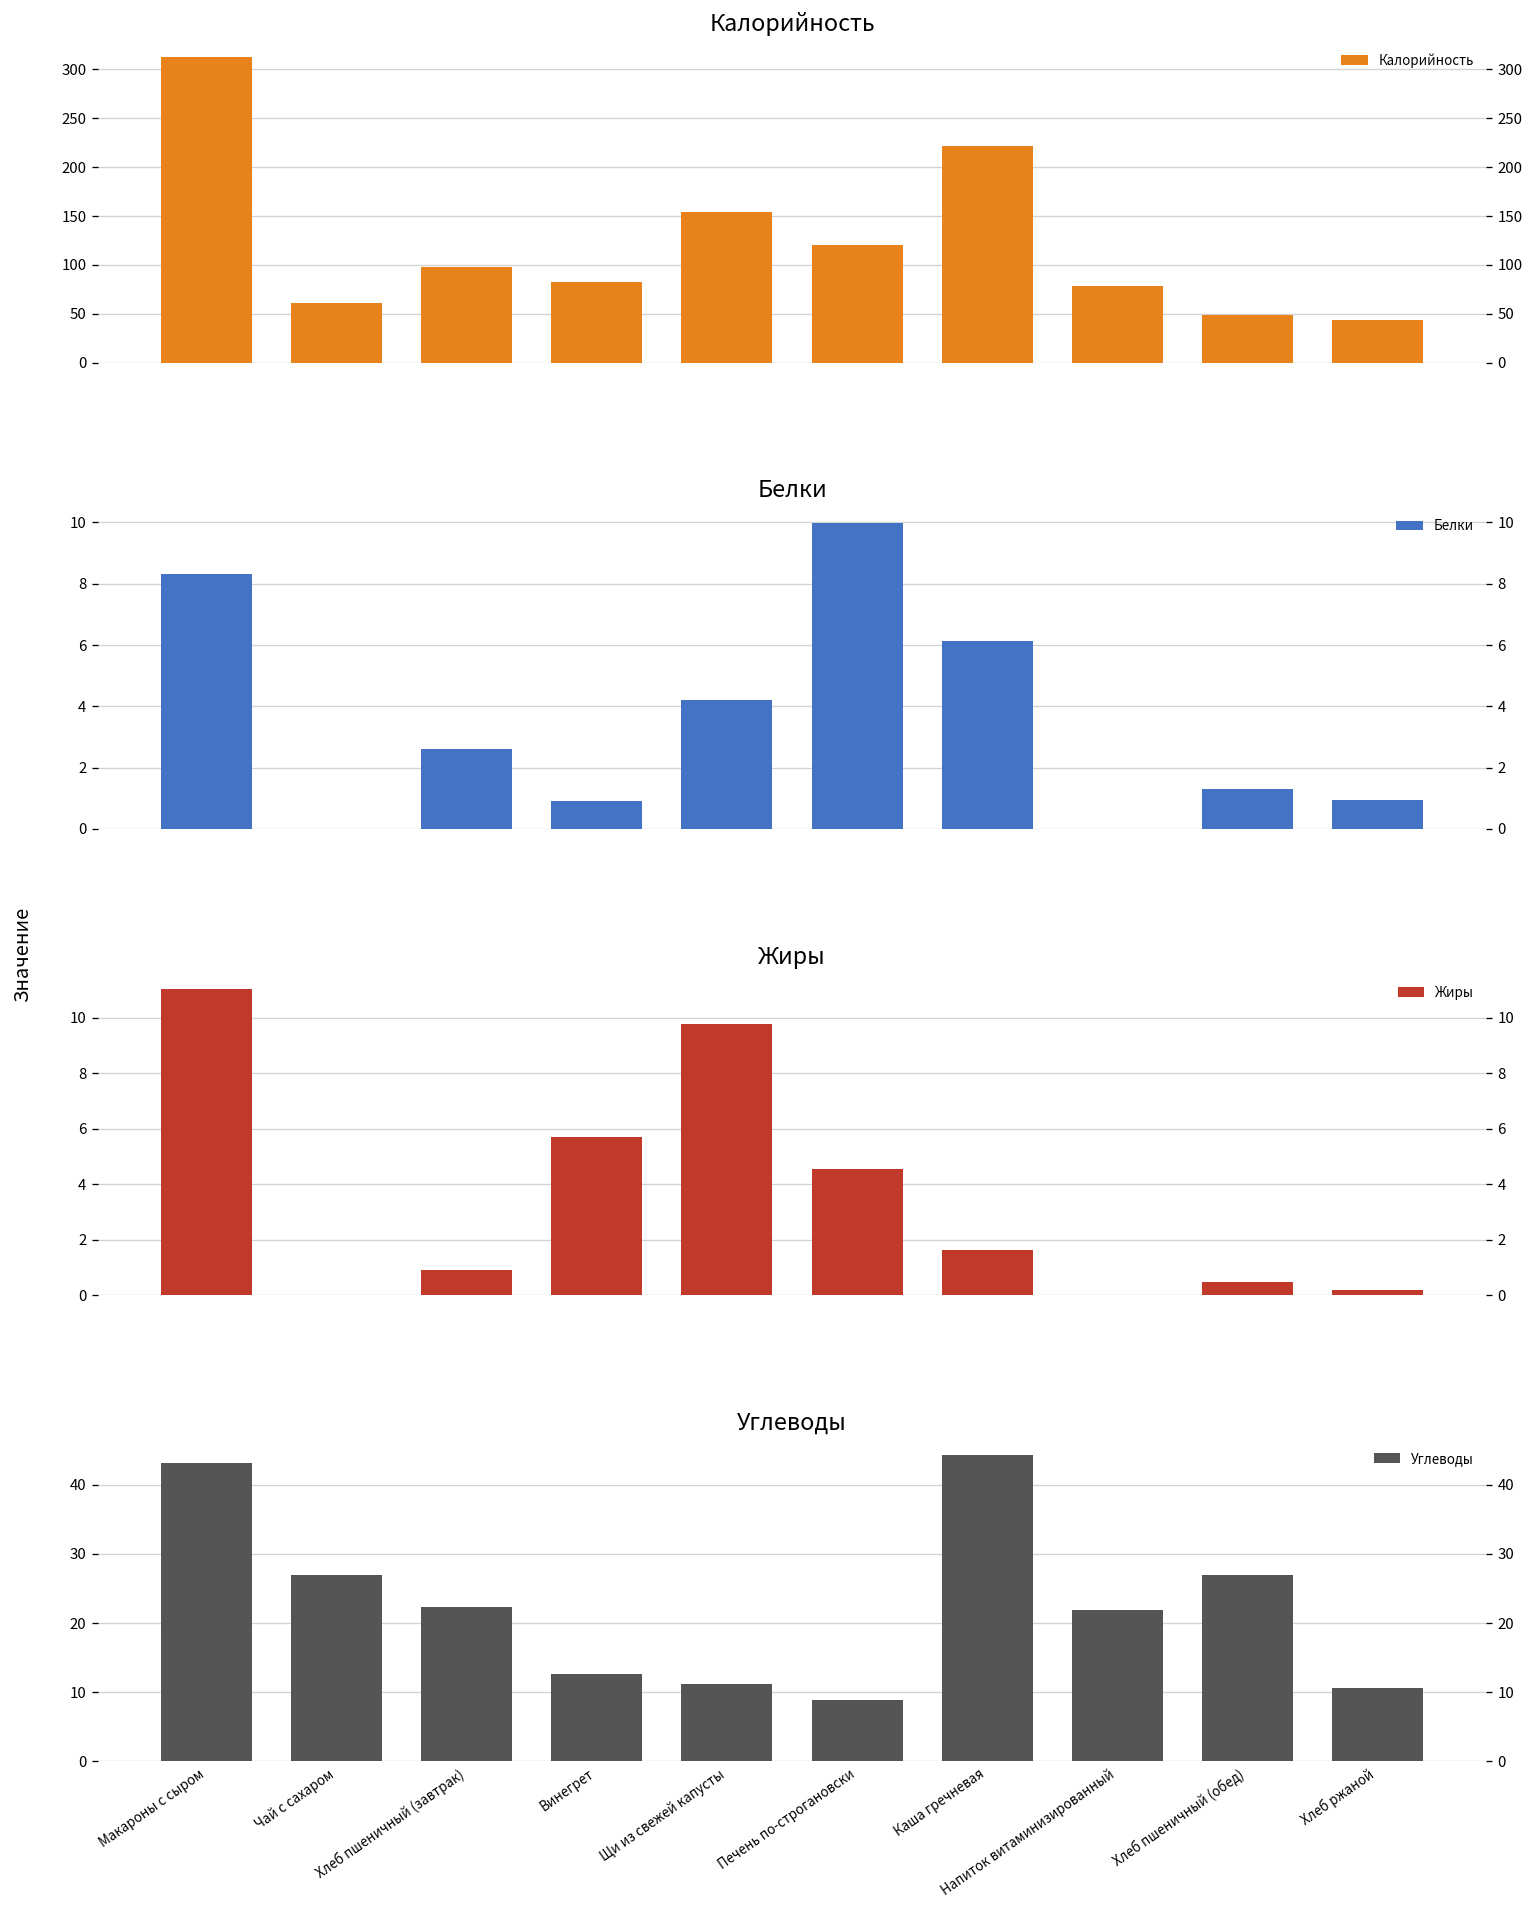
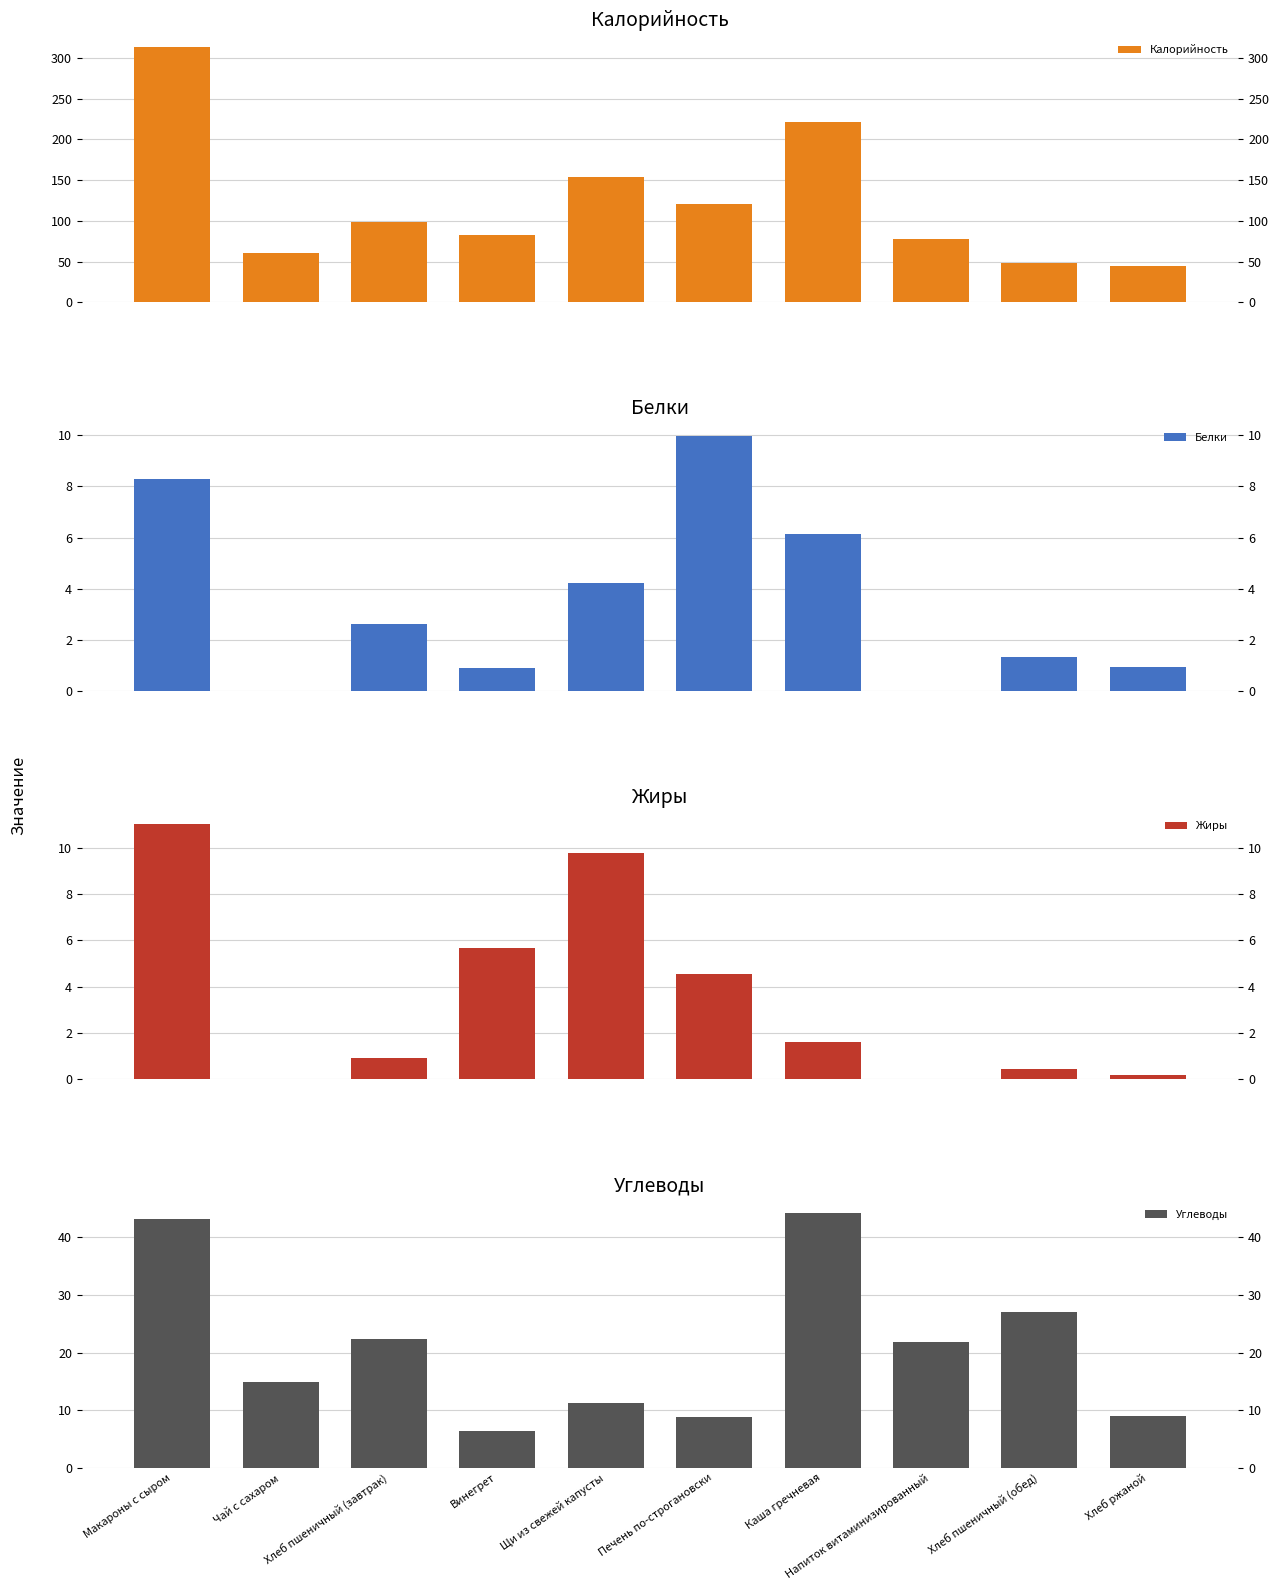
Углеводы, Чай с сахаром: 27 -> 15
Углеводы, Винегрет: 13 -> 6
Углеводы, Хлеб ржаной: 11 -> 9
